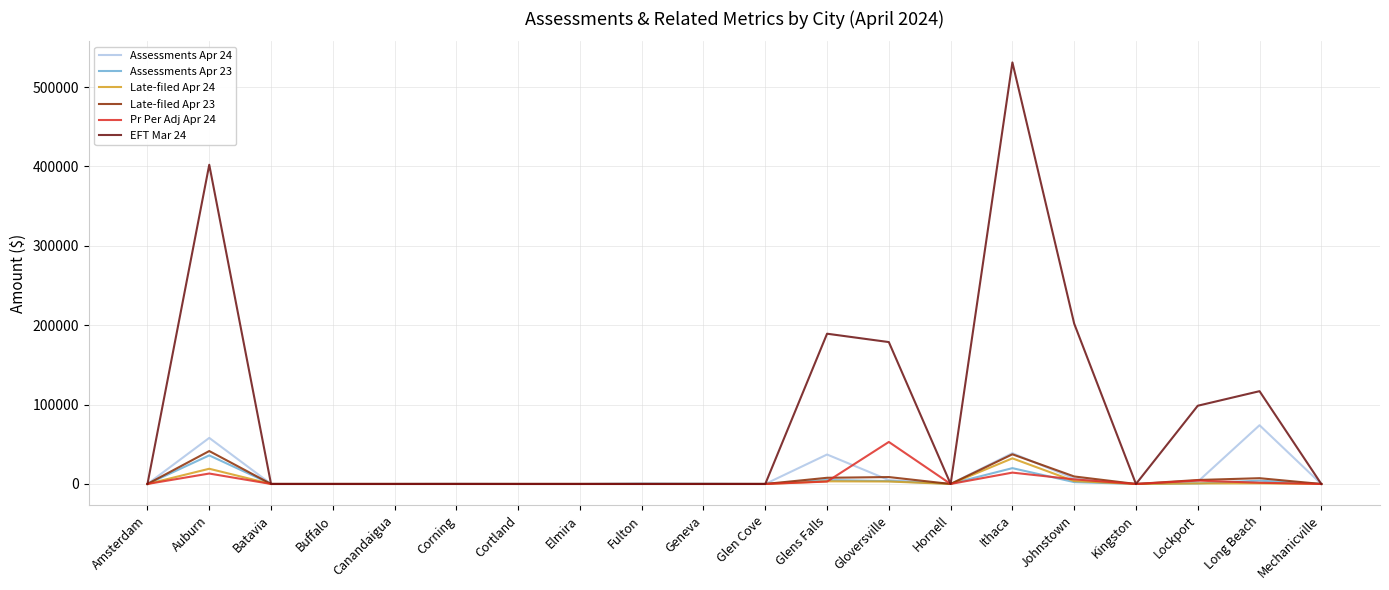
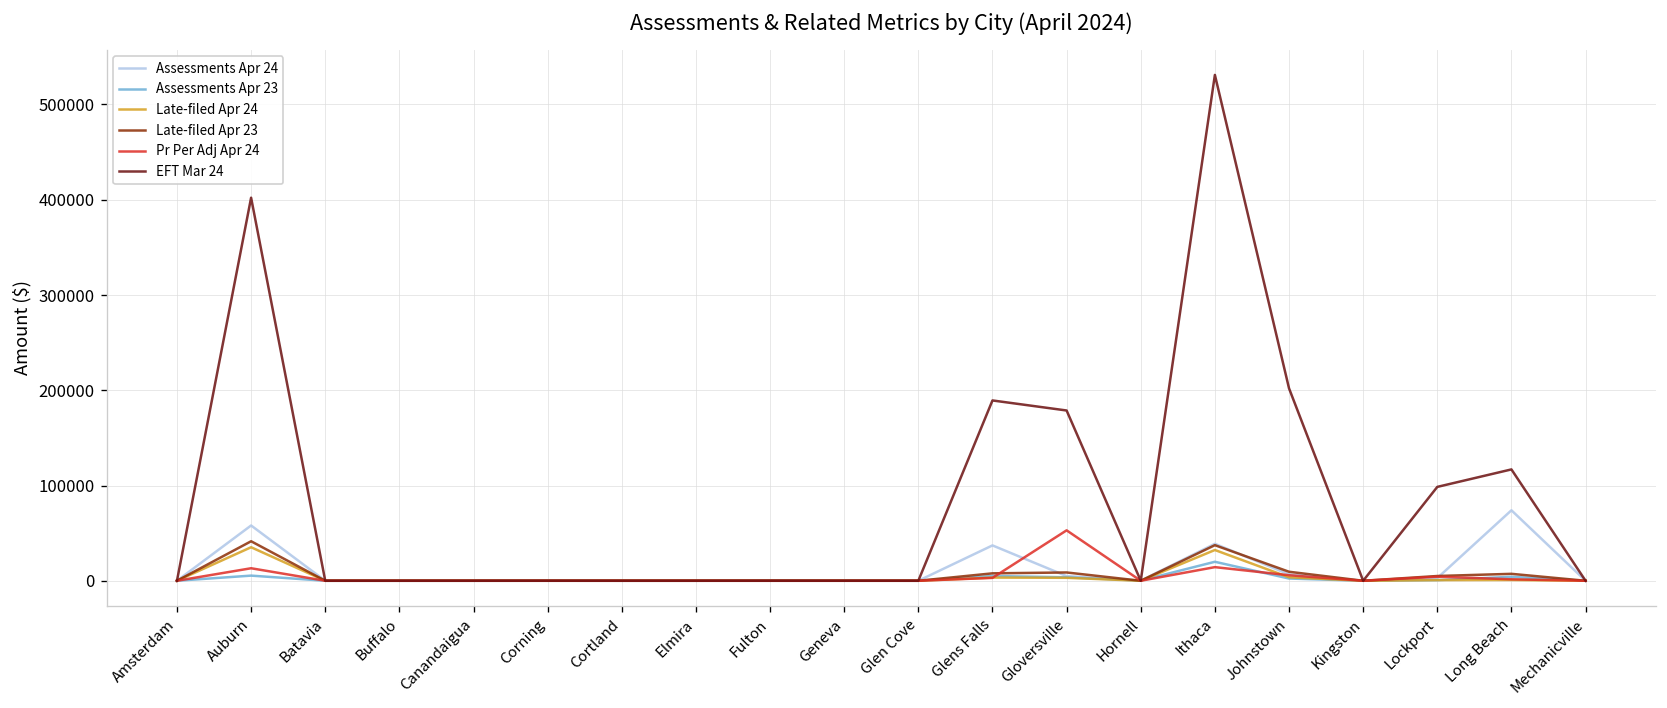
Assessments Apr 23, Auburn: 40000 -> 10000
Late-filed Apr 24, Auburn: 20000 -> 40000
